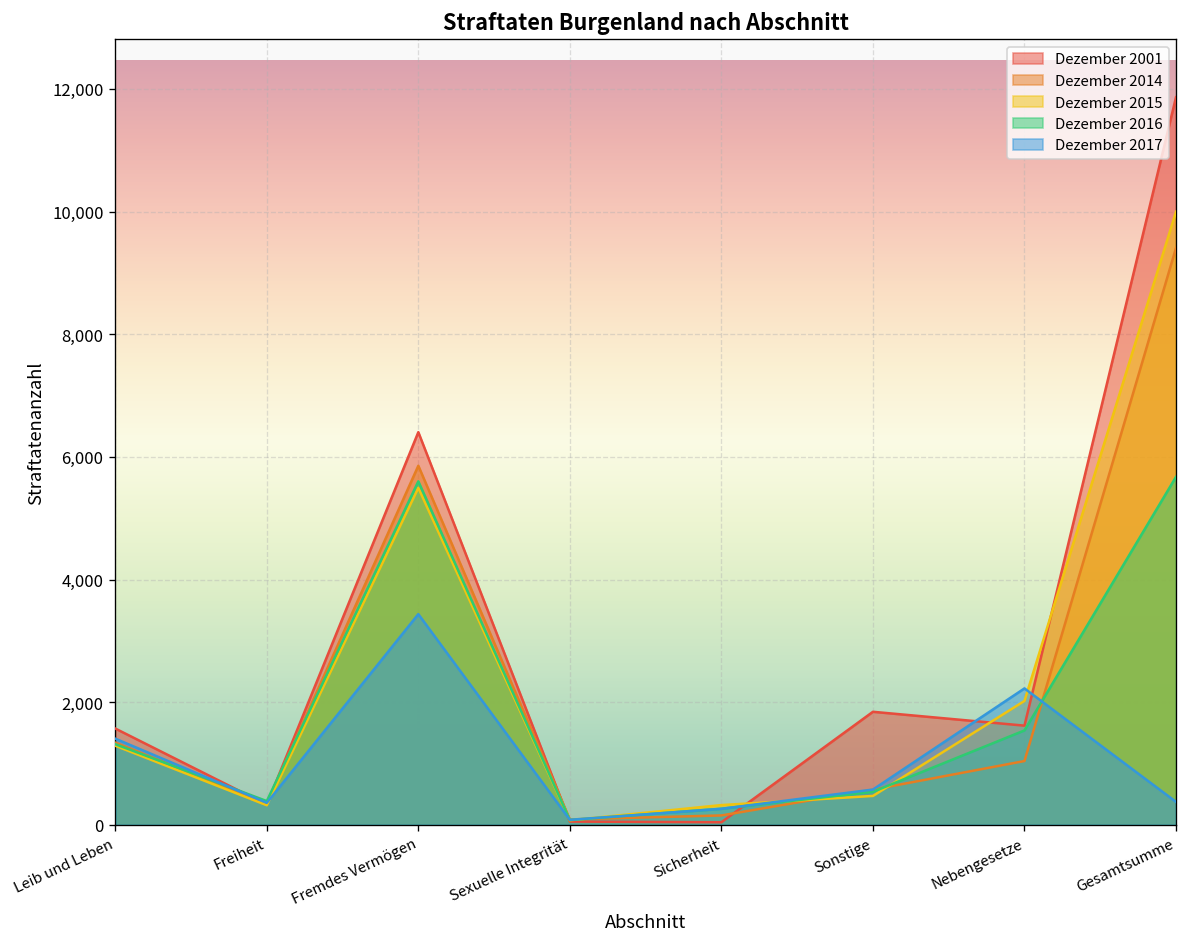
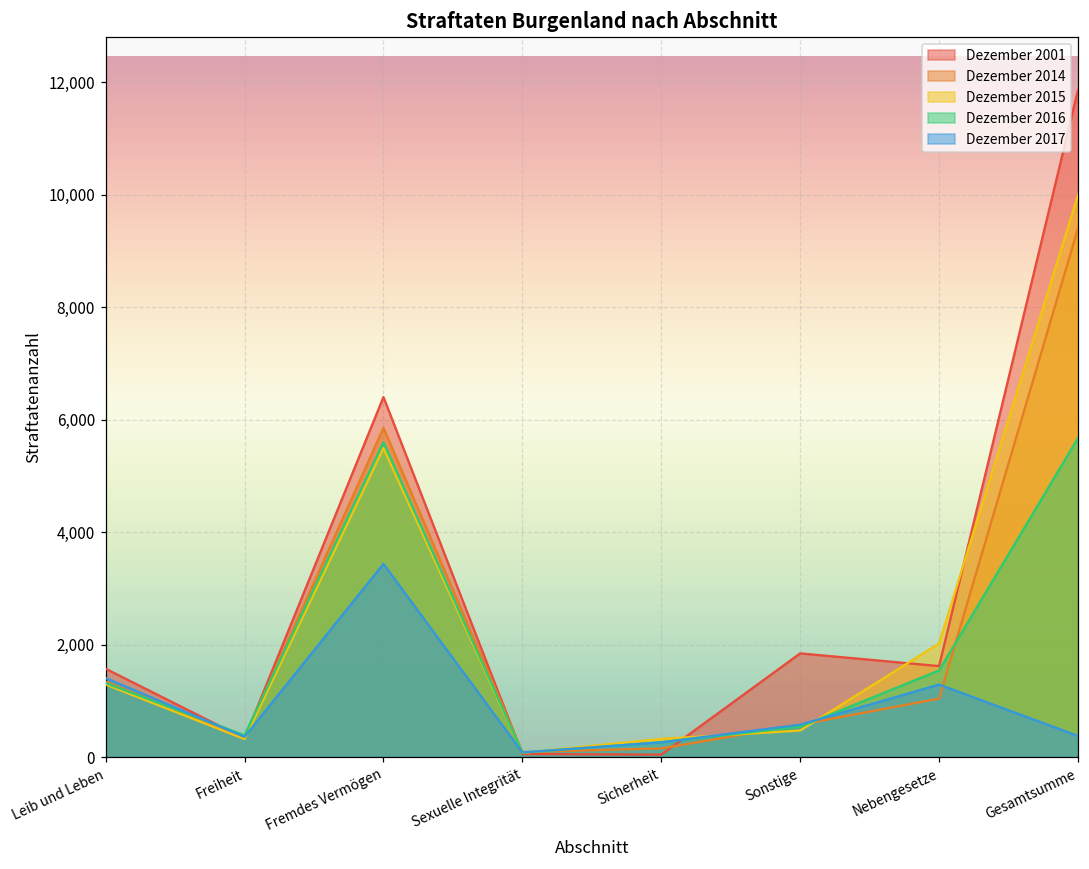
Dezember 2017, Nebengesetze: 2,200 -> 1,300
